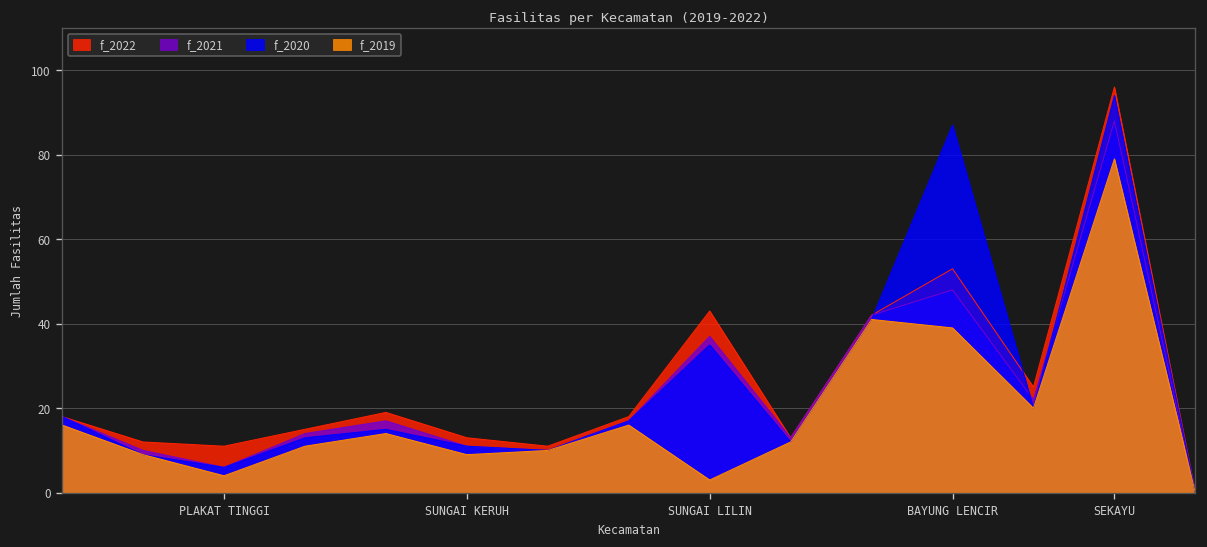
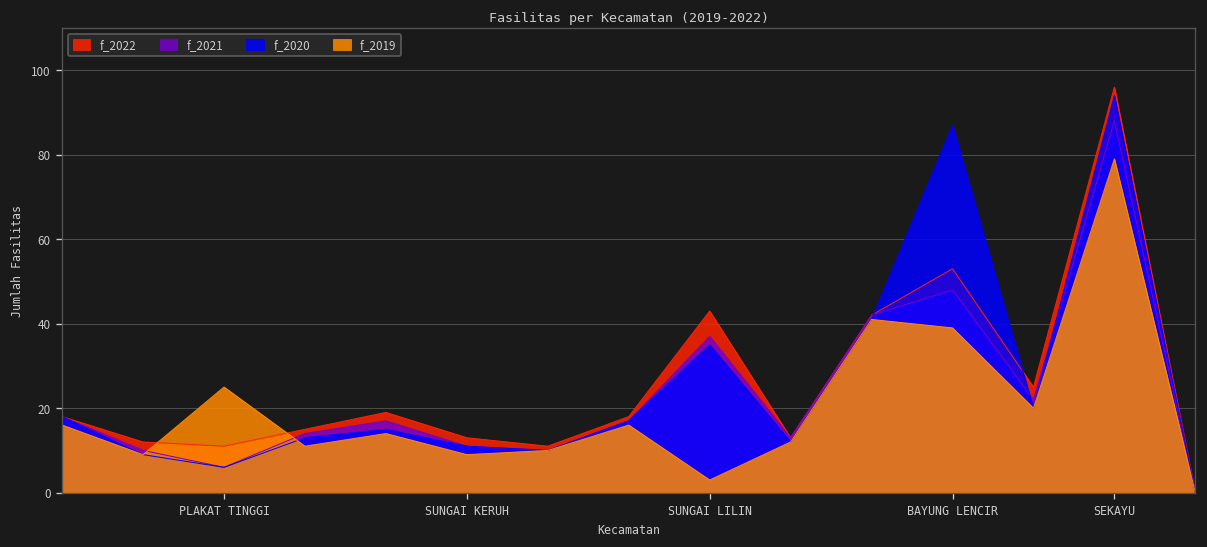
f_2019, PLAKAT TINGGI: 4 -> 25
